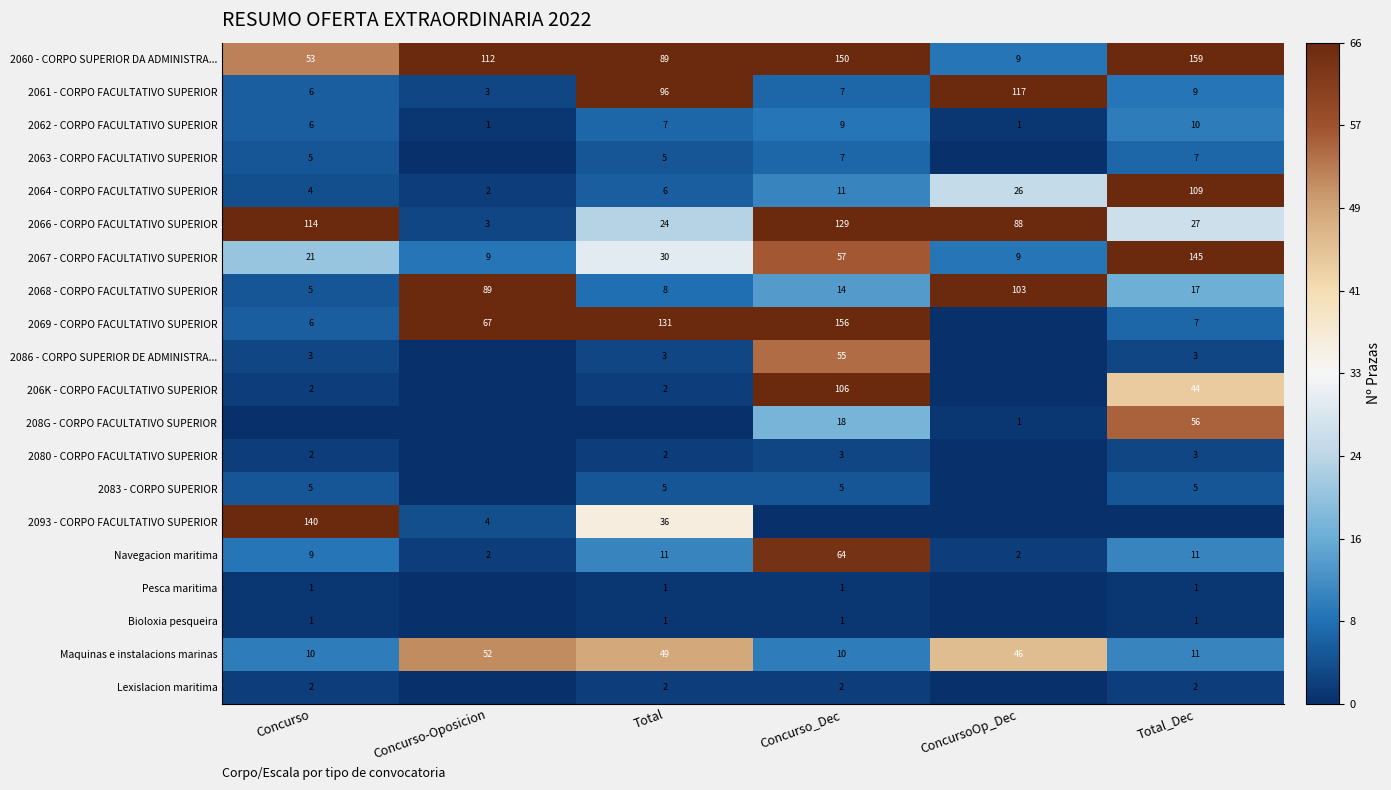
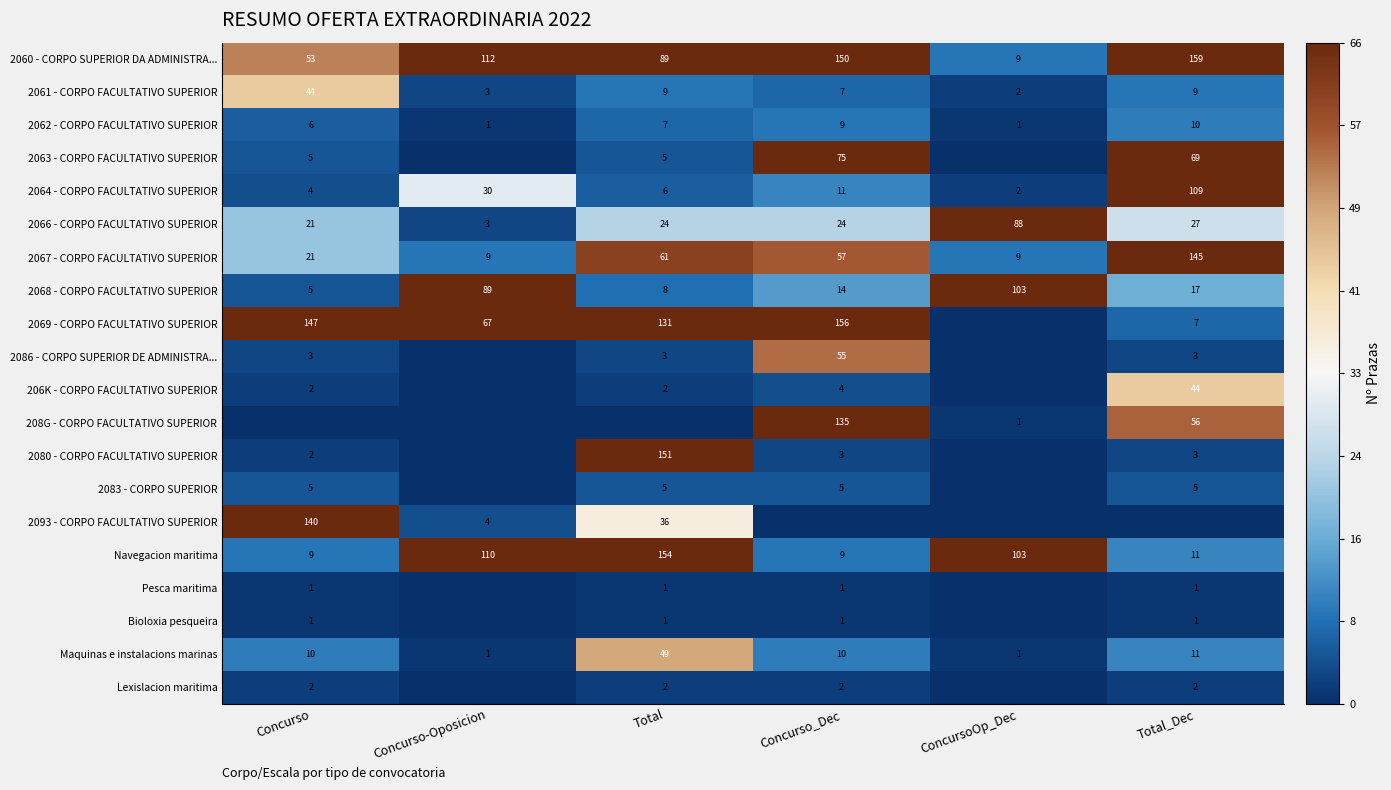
2061 - CORPO FACULTATIVO SUPERIOR, Concurso: 6 -> 44
2061 - CORPO FACULTATIVO SUPERIOR, Total: 96 -> 9
2061 - CORPO FACULTATIVO SUPERIOR, ConcursoOp_Dec: 117 -> 2
2063 - CORPO FACULTATIVO SUPERIOR, Concurso_Dec: 7 -> 75
2063 - CORPO FACULTATIVO SUPERIOR, Total_Dec: 7 -> 69
2064 - CORPO FACULTATIVO SUPERIOR, Concurso-Oposicion: 2 -> 30
2064 - CORPO FACULTATIVO SUPERIOR, ConcursoOp_Dec: 26 -> 2
2066 - CORPO FACULTATIVO SUPERIOR, Concurso: 114 -> 21
2066 - CORPO FACULTATIVO SUPERIOR, Concurso_Dec: 129 -> 24
2067 - CORPO FACULTATIVO SUPERIOR, Total: 30 -> 61
2069 - CORPO FACULTATIVO SUPERIOR, Concurso: 6 -> 147
206K - CORPO FACULTATIVO SUPERIOR, Concurso_Dec: 106 -> 4
208G - CORPO FACULTATIVO SUPERIOR, Concurso_Dec: 18 -> 135
2080 - CORPO FACULTATIVO SUPERIOR, Total: 2 -> 151
Navegacion maritima, Concurso-Oposicion: 2 -> 110
Navegacion maritima, Total: 11 -> 154
Navegacion maritima, Concurso_Dec: 64 -> 9
Navegacion maritima, ConcursoOp_Dec: 2 -> 103
Maquinas e instalacions marinas, Concurso-Oposicion: 52 -> 1
Maquinas e instalacions marinas, ConcursoOp_Dec: 46 -> 1
